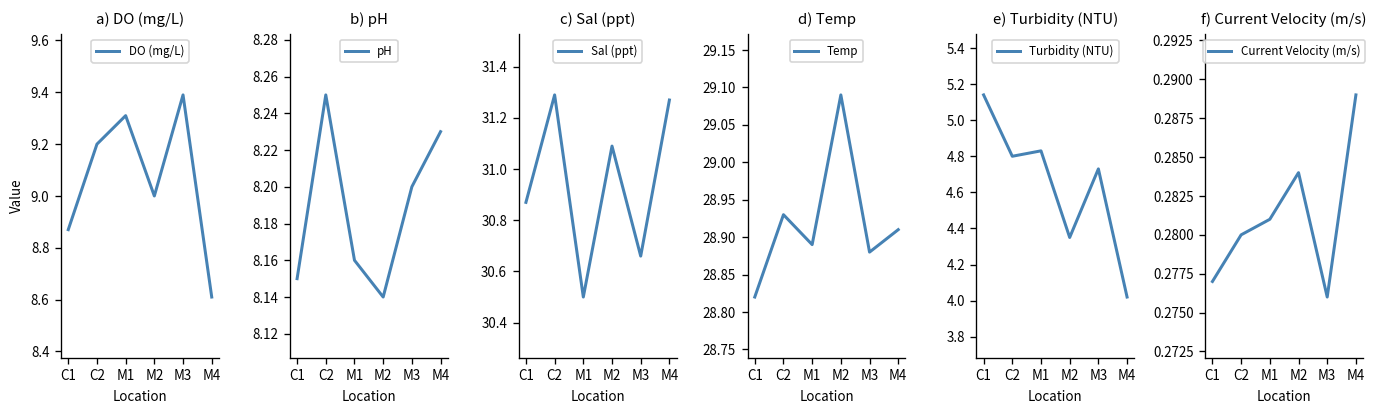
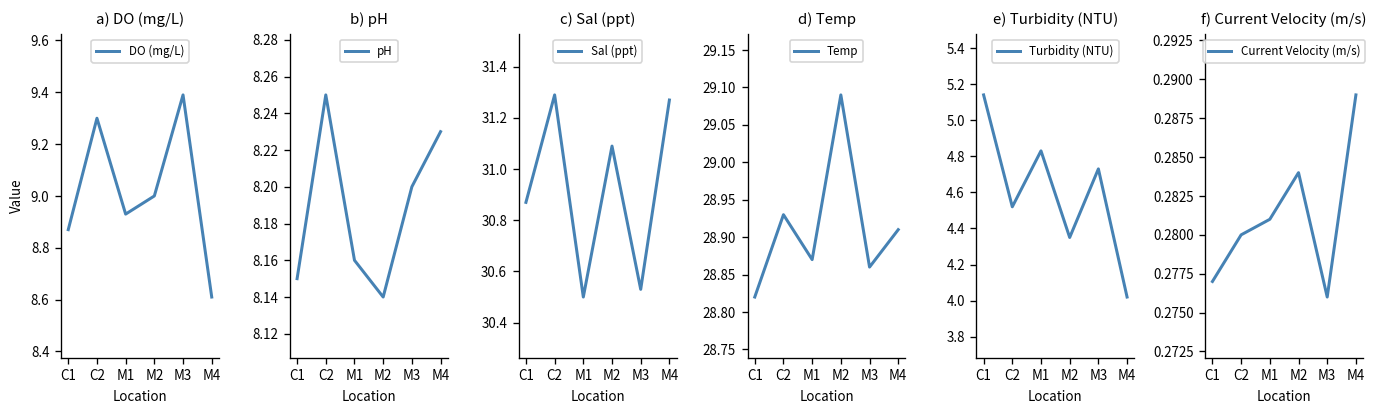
a) DO (mg/L), C2: 9.2 -> 9.3
a) DO (mg/L), M1: 9.31 -> 8.93
c) Sal (ppt), M3: 30.66 -> 30.53
d) Temp, M1: 28.89 -> 28.87
d) Temp, M3: 28.88 -> 28.86
e) Turbidity (NTU), C2: 4.80 -> 4.52
